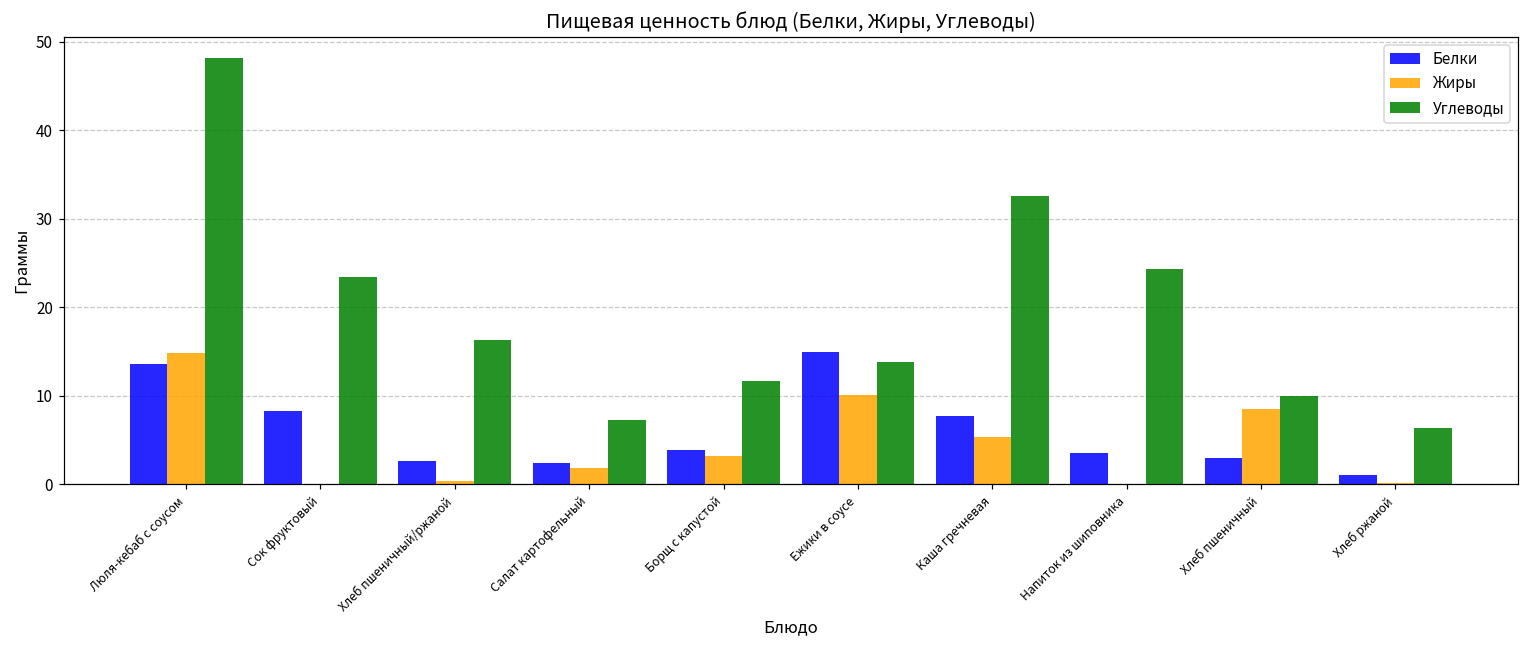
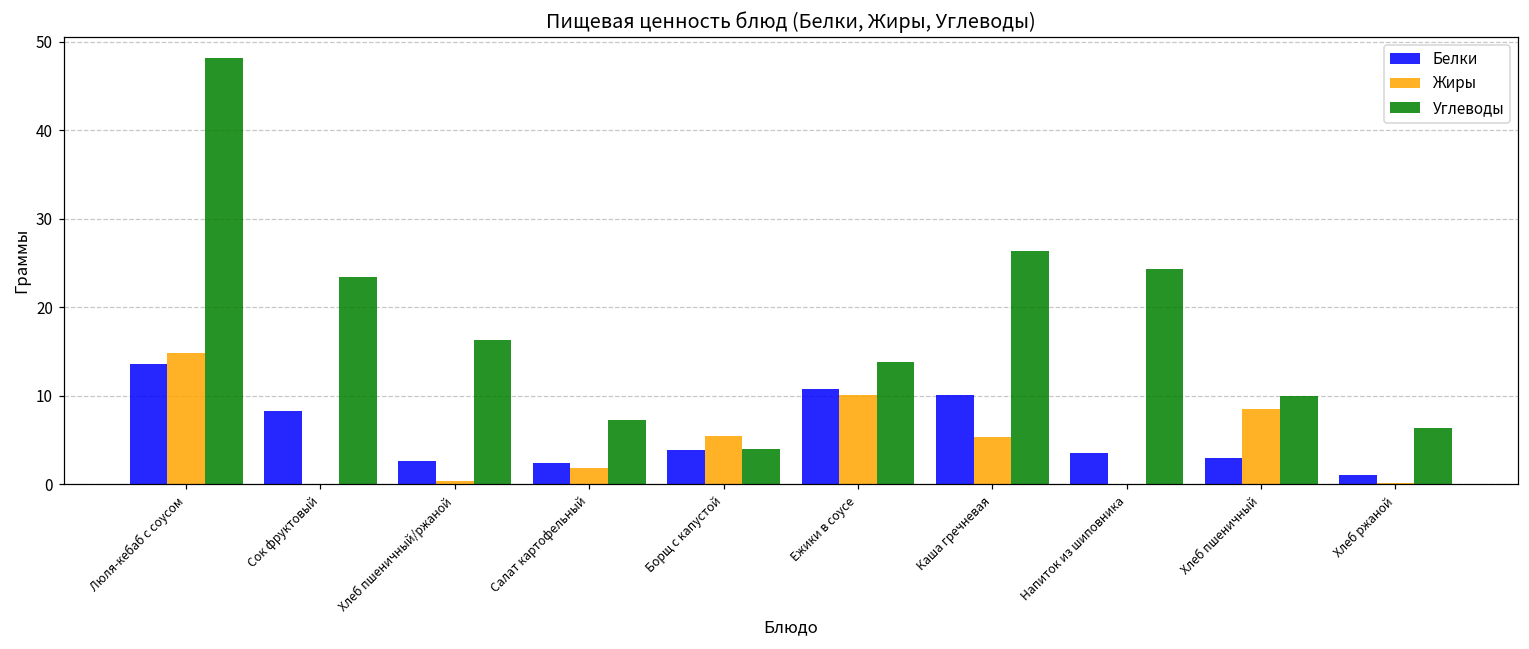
Жиры, Борщ с капустой: 3 -> 6
Углеводы, Борщ с капустой: 12 -> 4
Белки, Ежики в соусе: 15 -> 11
Белки, Каша гречневая: 8 -> 10
Углеводы, Каша гречневая: 33 -> 26
